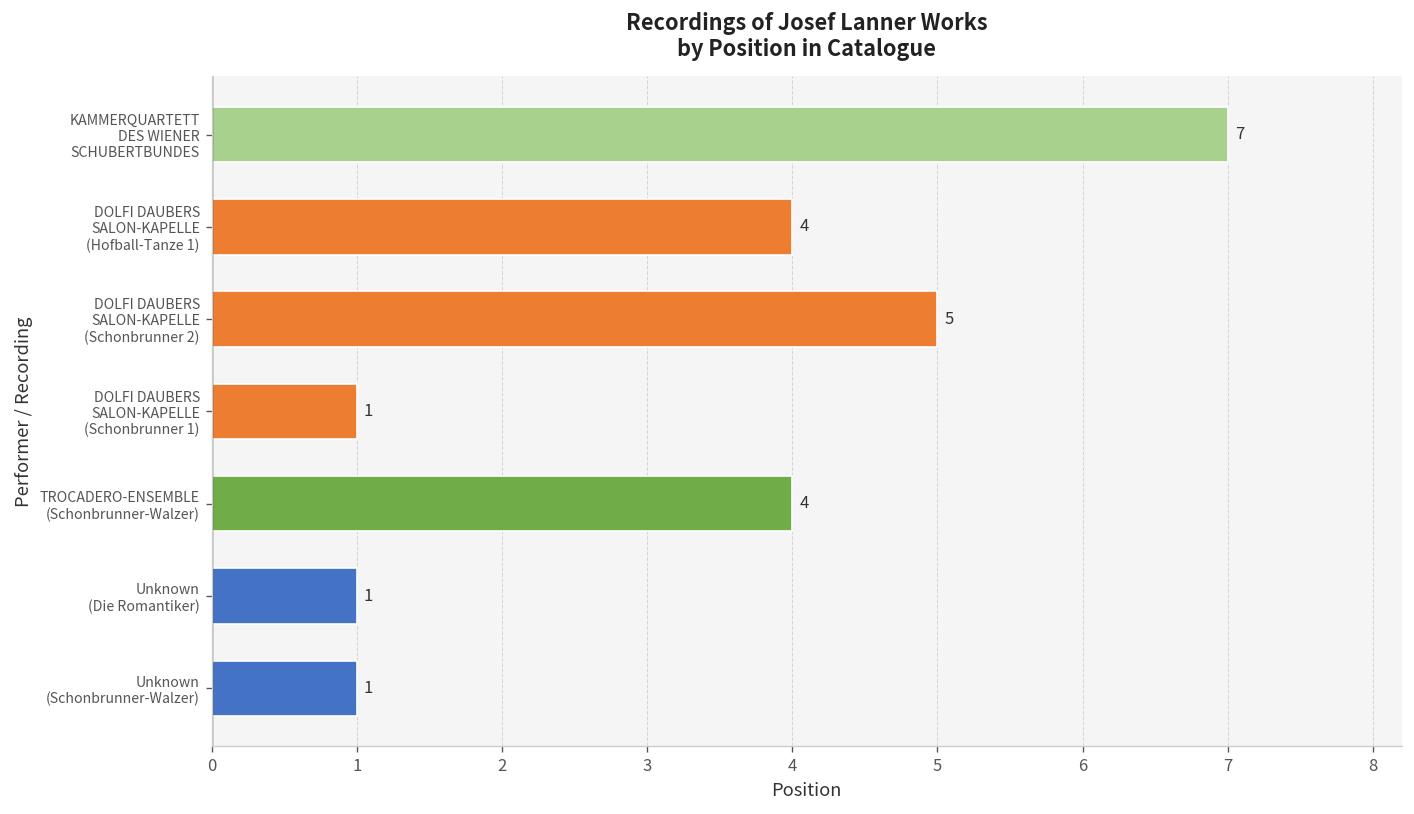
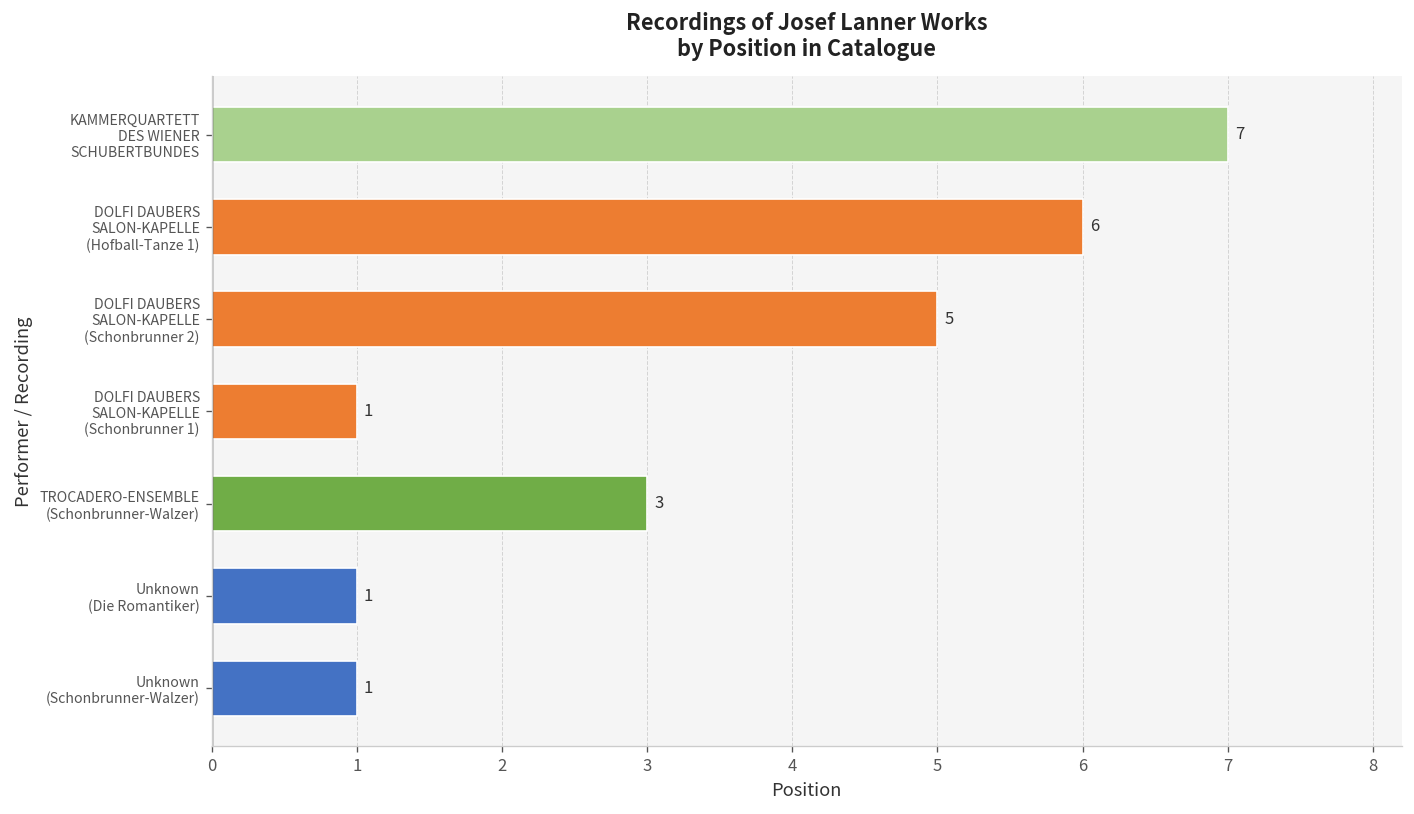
DOLFI DAUBERS SALON-KAPELLE (Hofball-Tanze 1): 4 -> 6
TROCADERO-ENSEMBLE (Schonbrunner-Walzer): 4 -> 3
